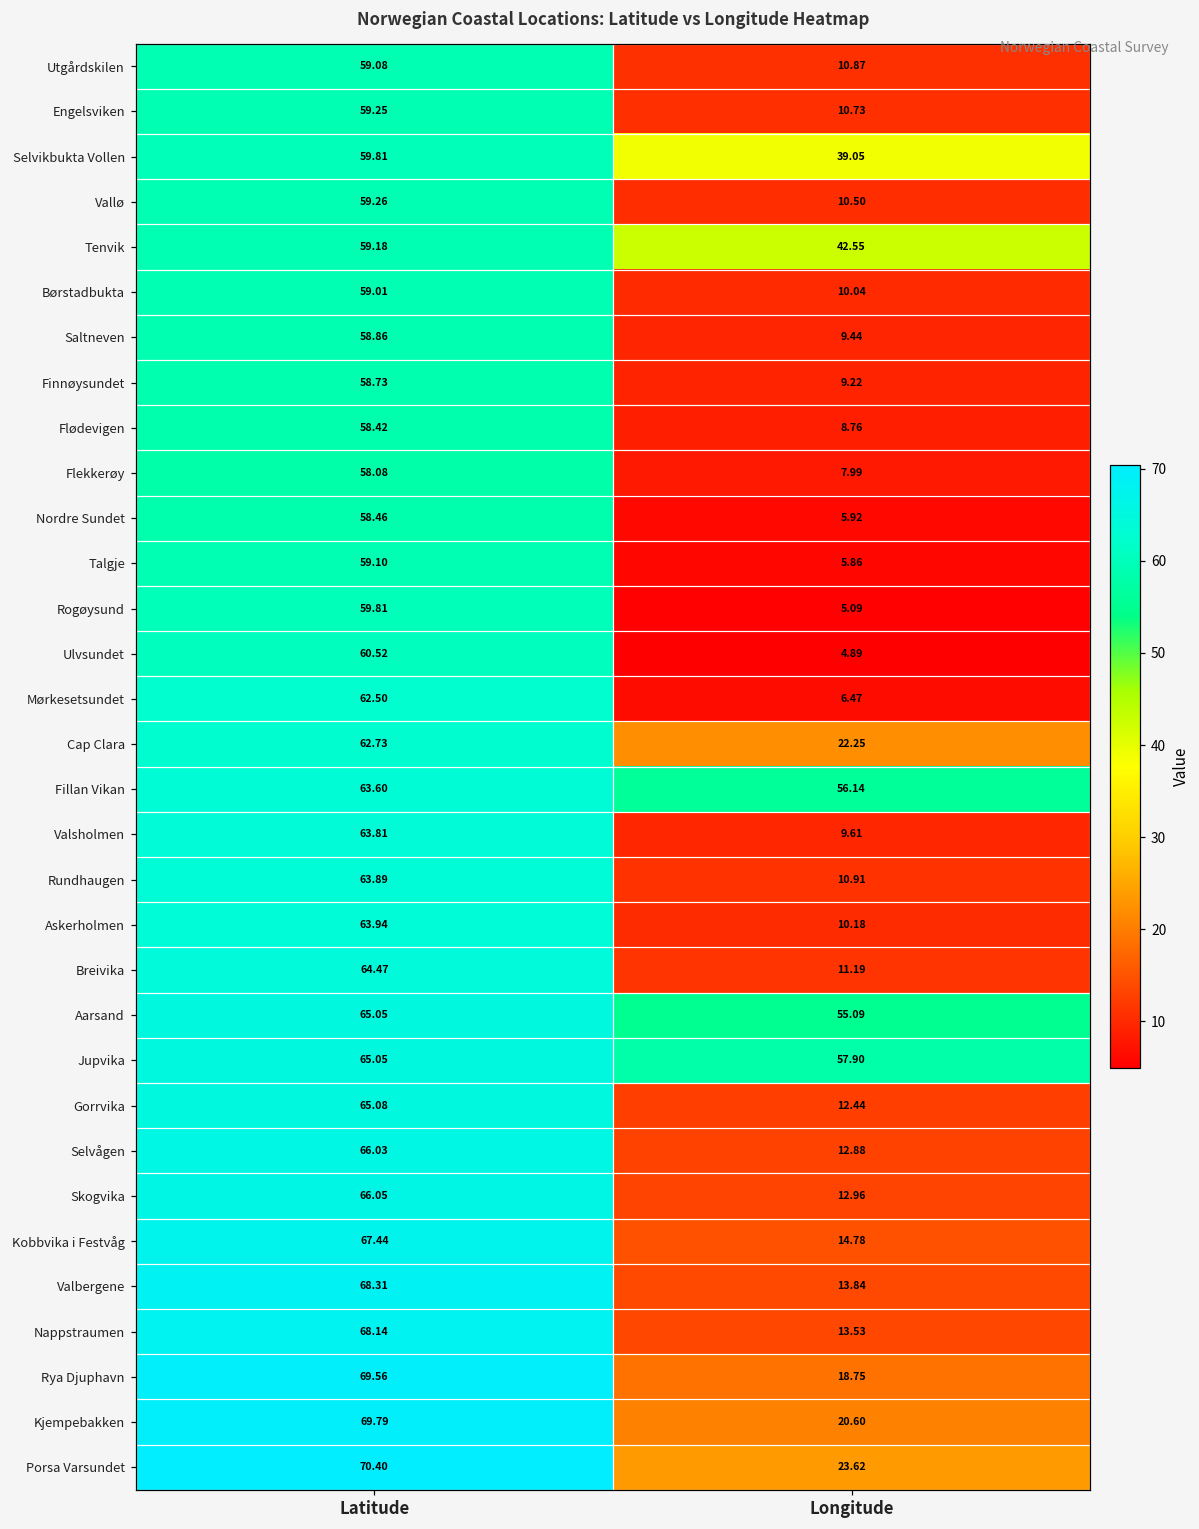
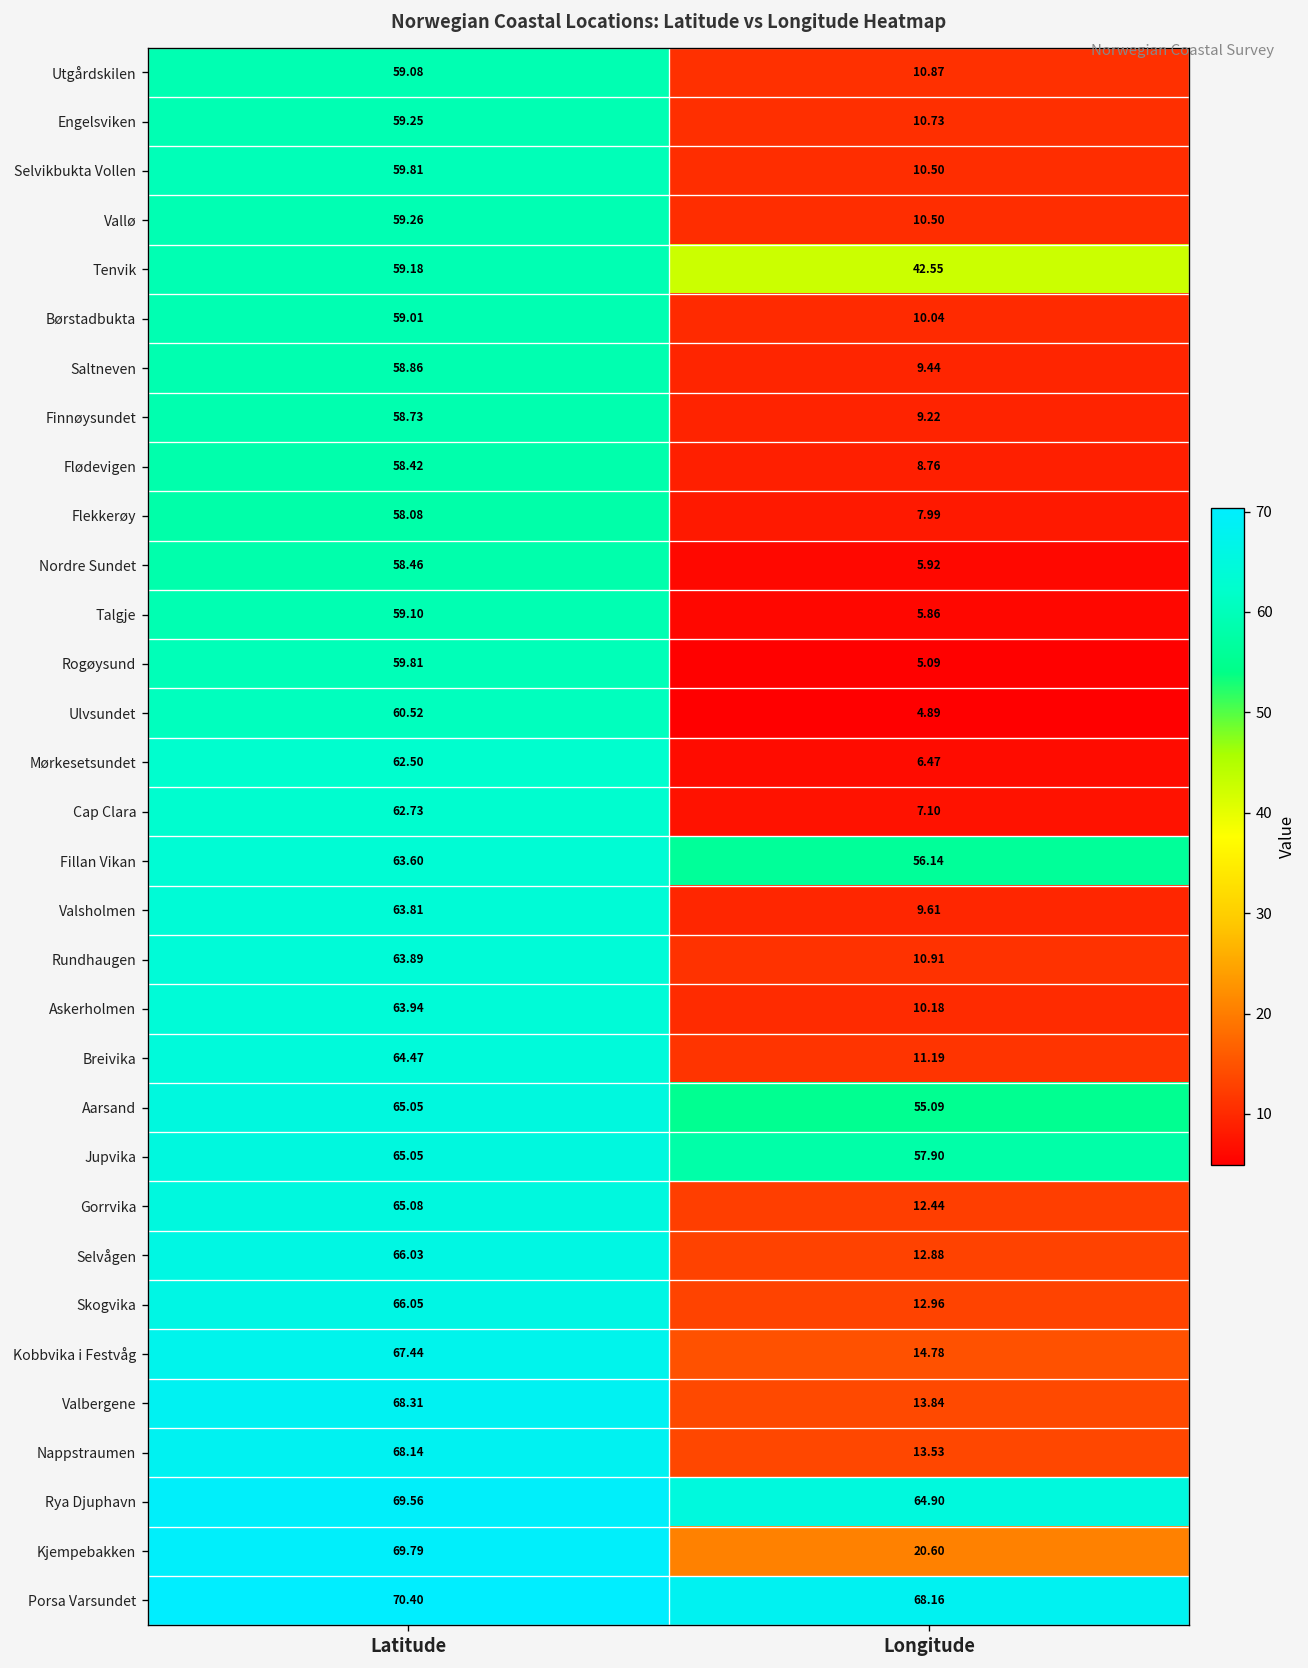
Selvikbukta Vollen, Longitude: 39.05 -> 10.50
Cap Clara, Longitude: 22.25 -> 7.10
Rya Djuphavn, Longitude: 18.75 -> 64.90
Porsa Varsundet, Longitude: 23.62 -> 68.16
